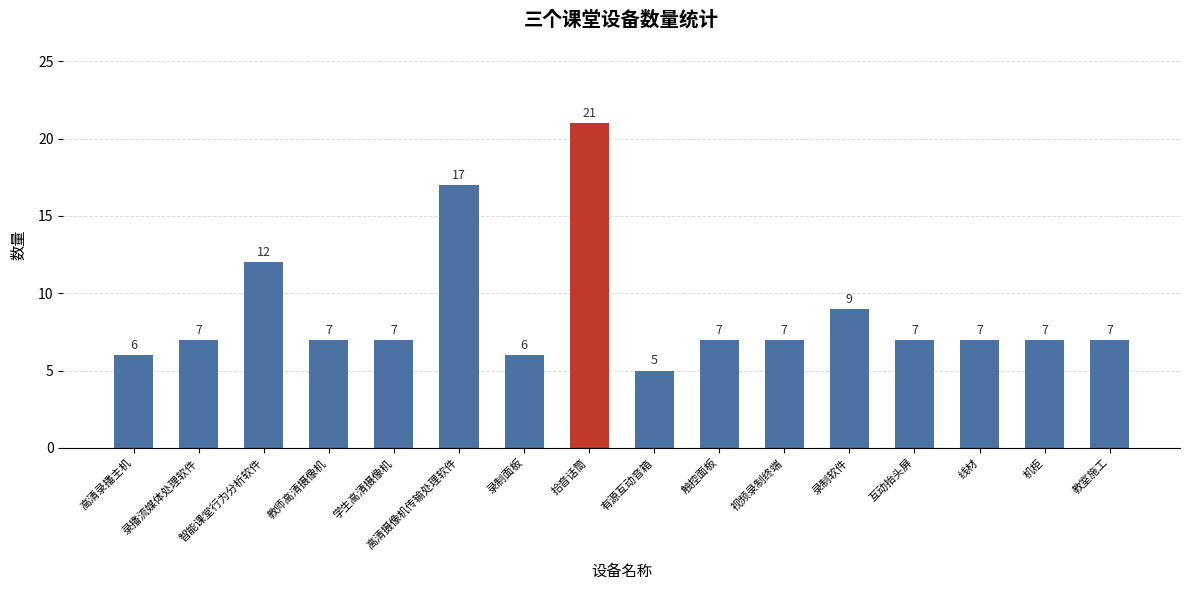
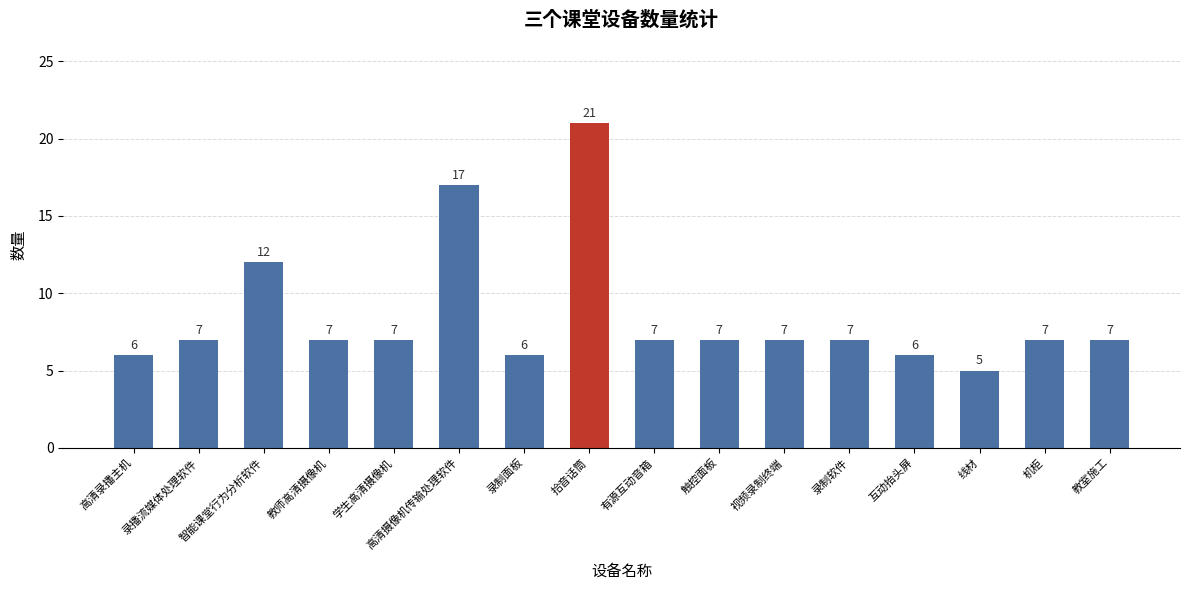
有源互动音箱: 5 -> 7
录制软件: 9 -> 7
互动抬头屏: 7 -> 6
线材: 7 -> 5
